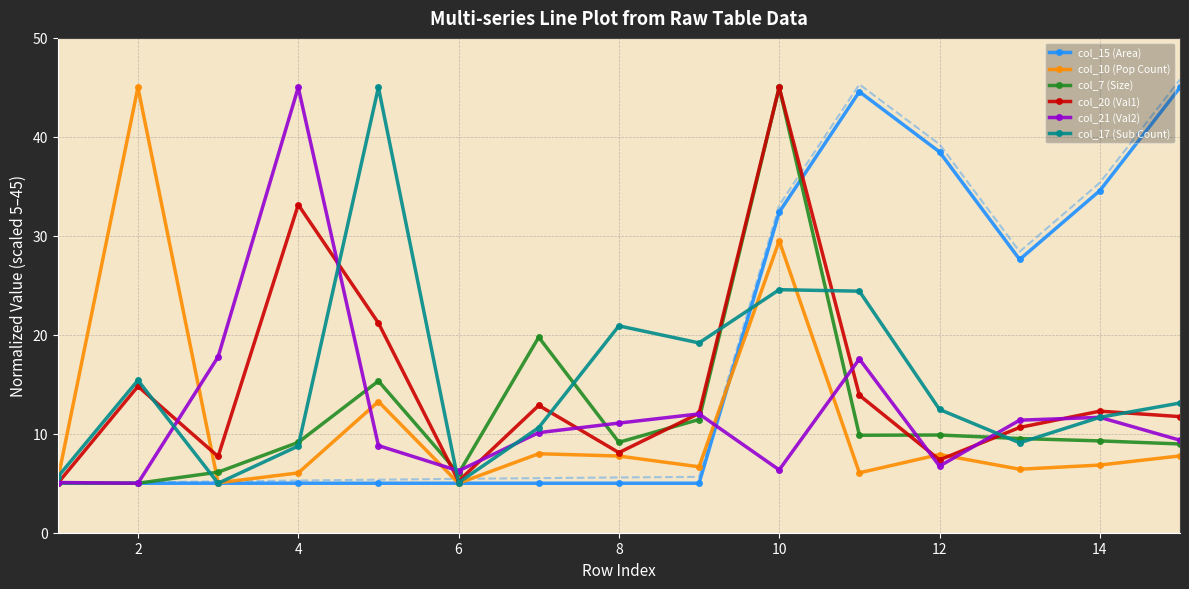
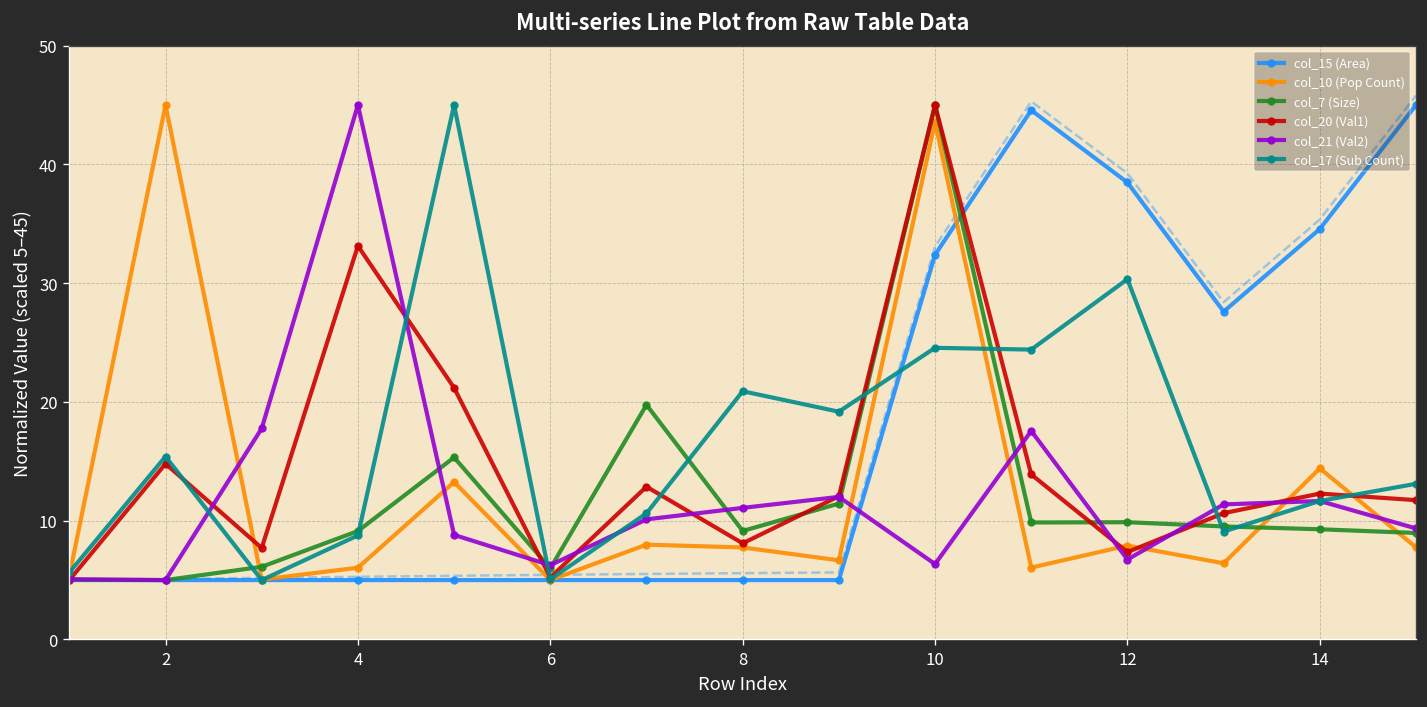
col_10 (Pop Count), 10: 29 -> 44
col_17 (Sub Count), 12: 12 -> 30
col_10 (Pop Count), 14: 7 -> 14
